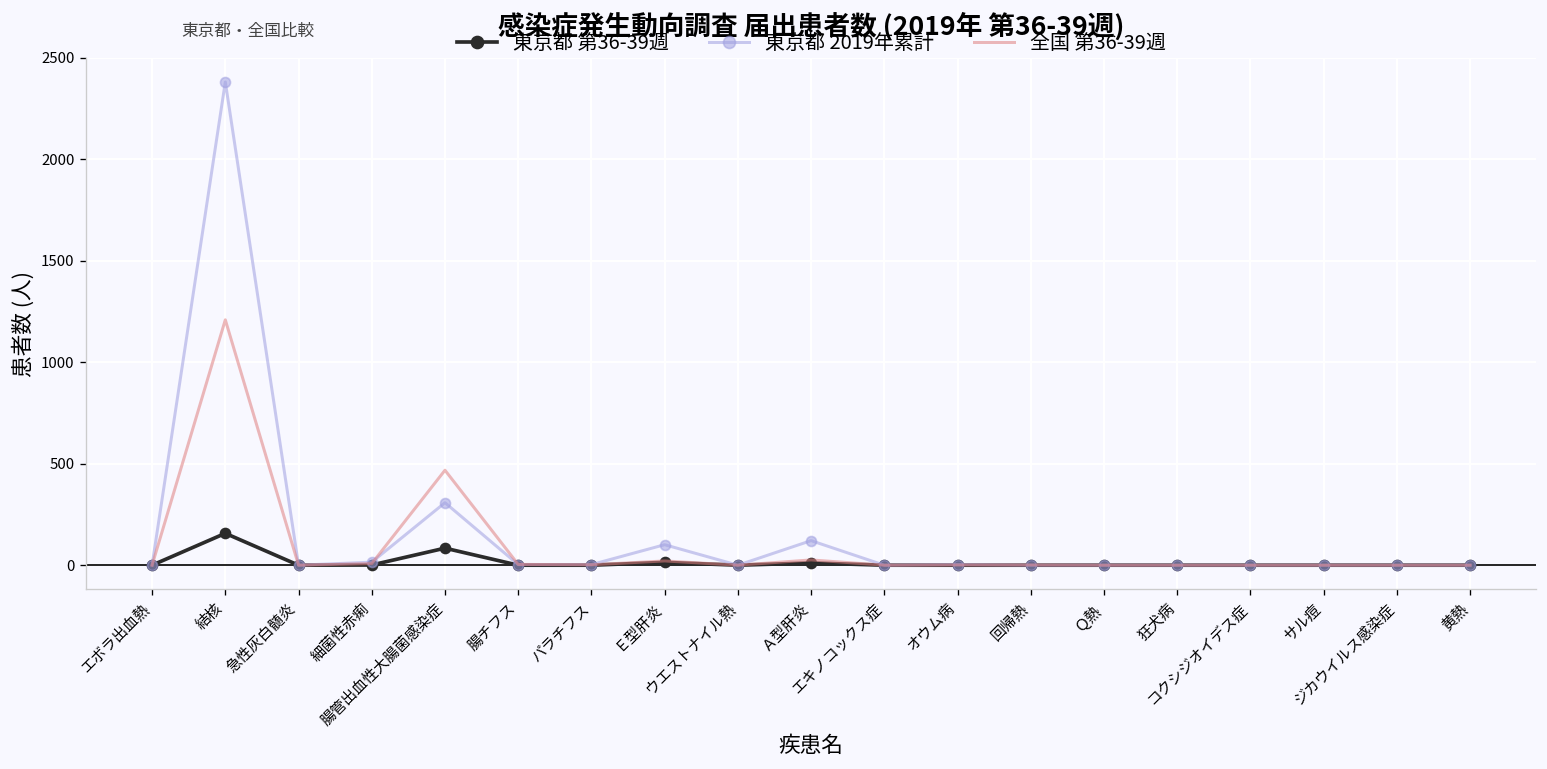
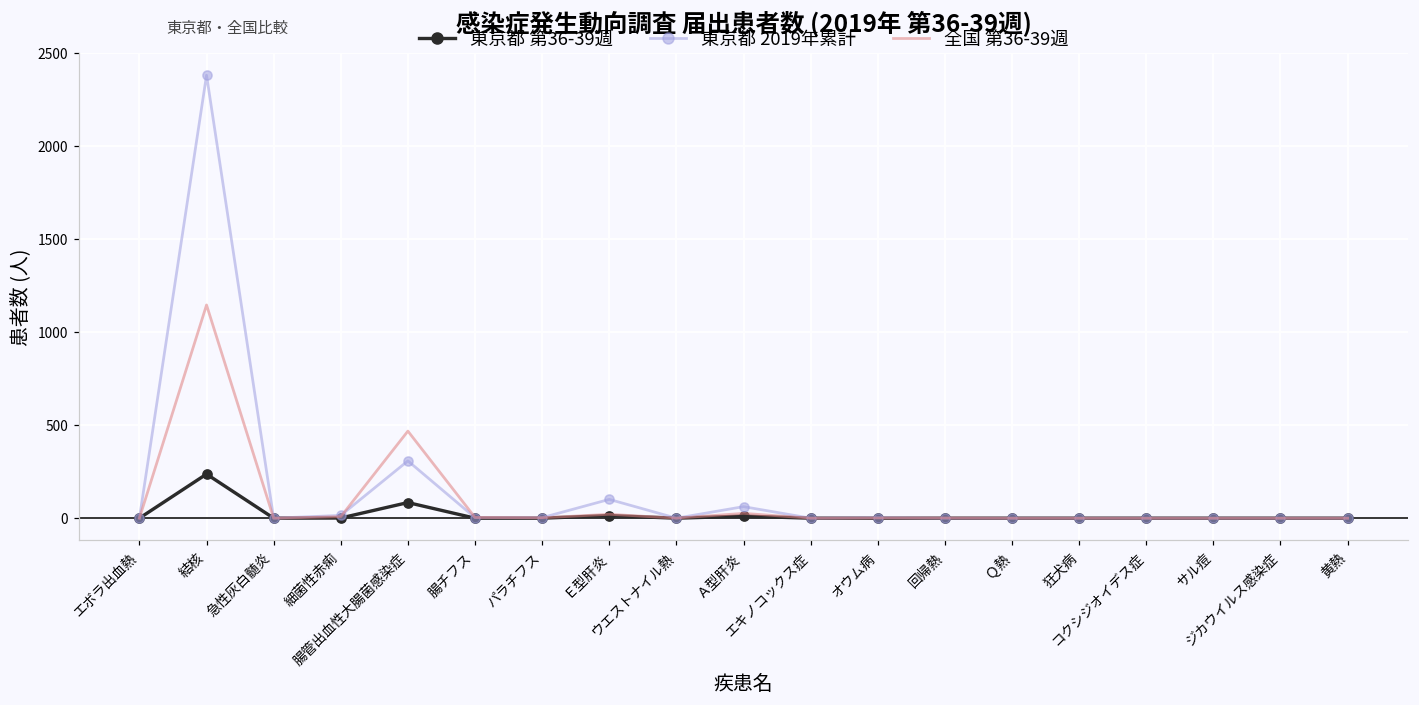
東京都 第36-39週, 結核: 160 -> 240
全国 第36-39週, 結核: 1210 -> 1150
東京都 2019年累計, Ａ型肝炎: 120 -> 60
